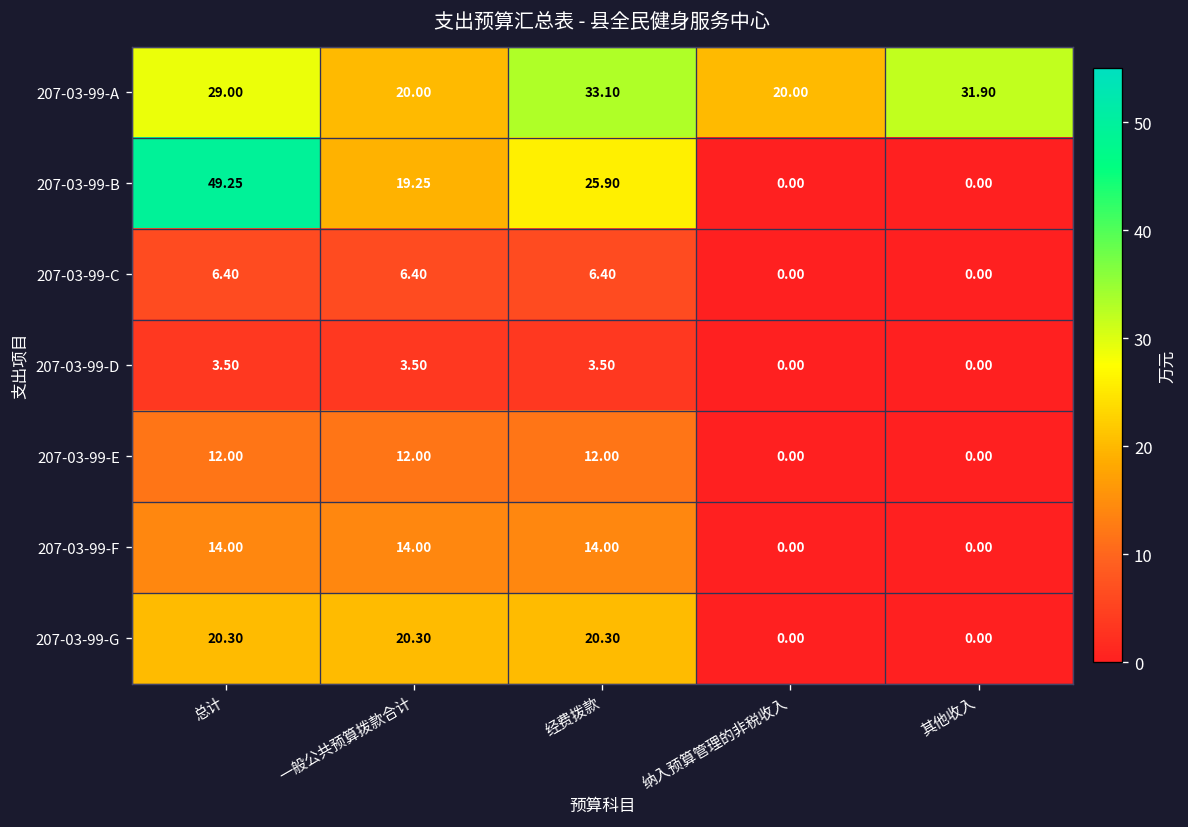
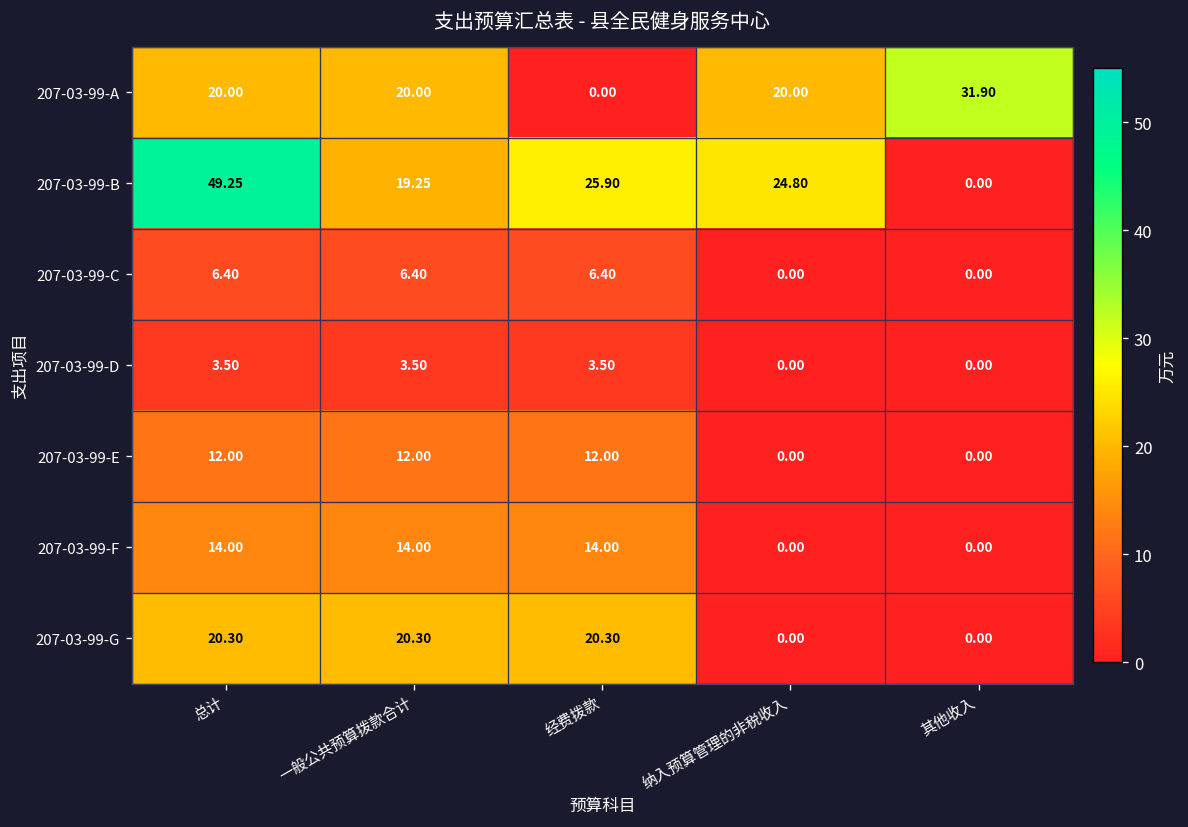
207-03-99-A, 总计: 29.00 -> 20.00
207-03-99-A, 经费拨款: 33.10 -> 0.00
207-03-99-B, 纳入预算管理的非税收入: 0.00 -> 24.80
